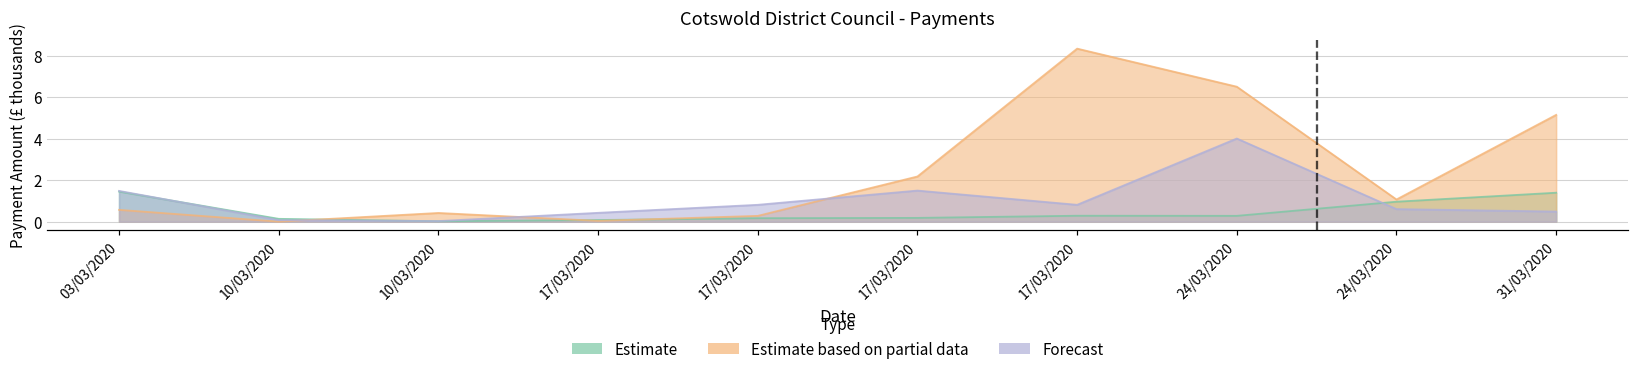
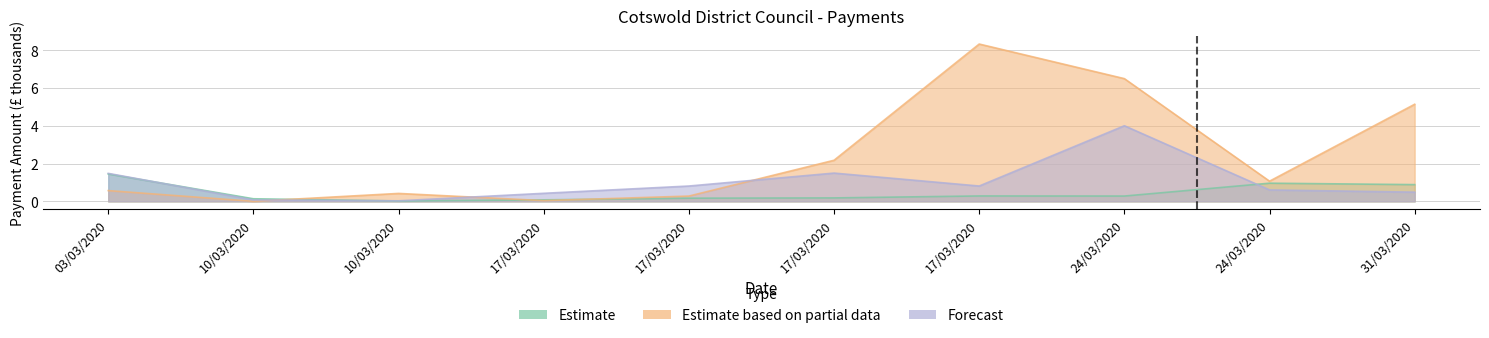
Estimate, 31/03/2020: 1.4 -> 0.9
